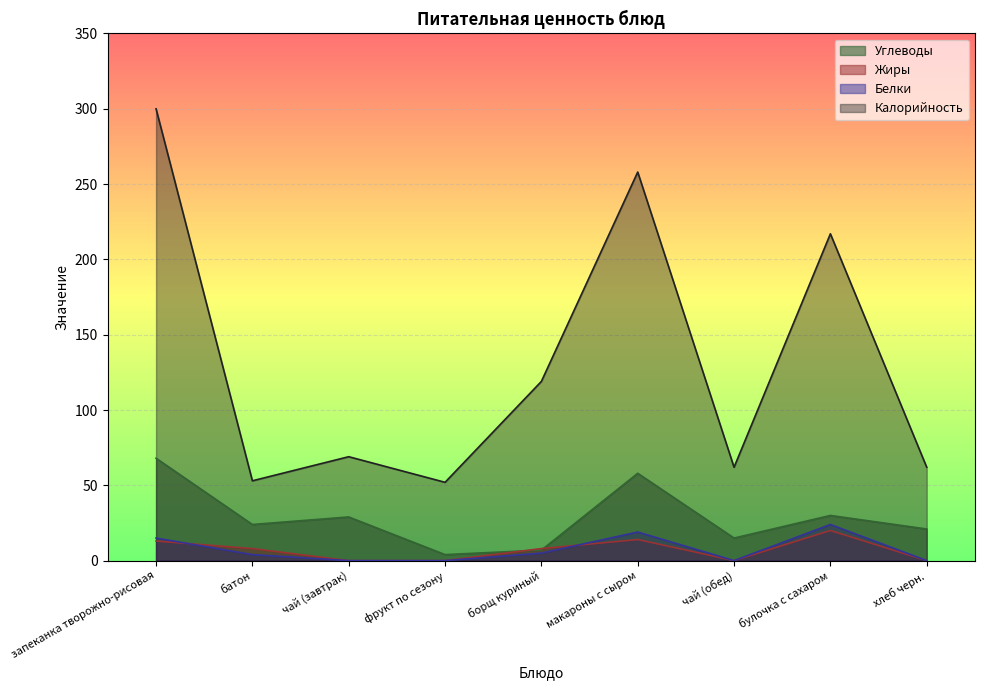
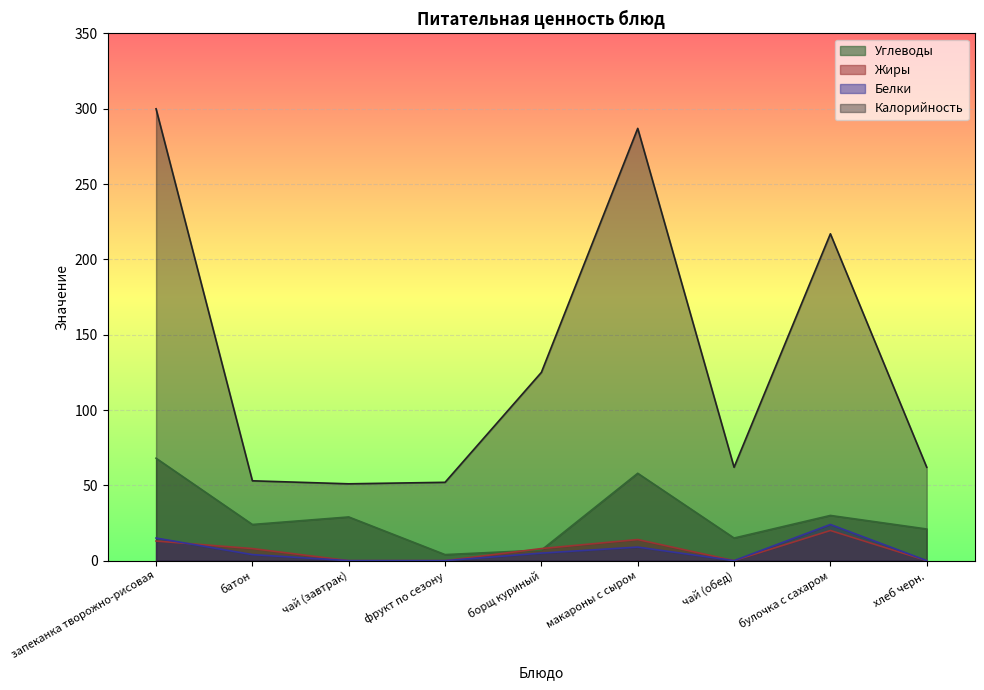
Калорийность, чай (завтрак): 69 -> 51
Калорийность, борщ куриный: 119 -> 125
Белки, макароны с сыром: 19 -> 9
Калорийность, макароны с сыром: 258 -> 287
